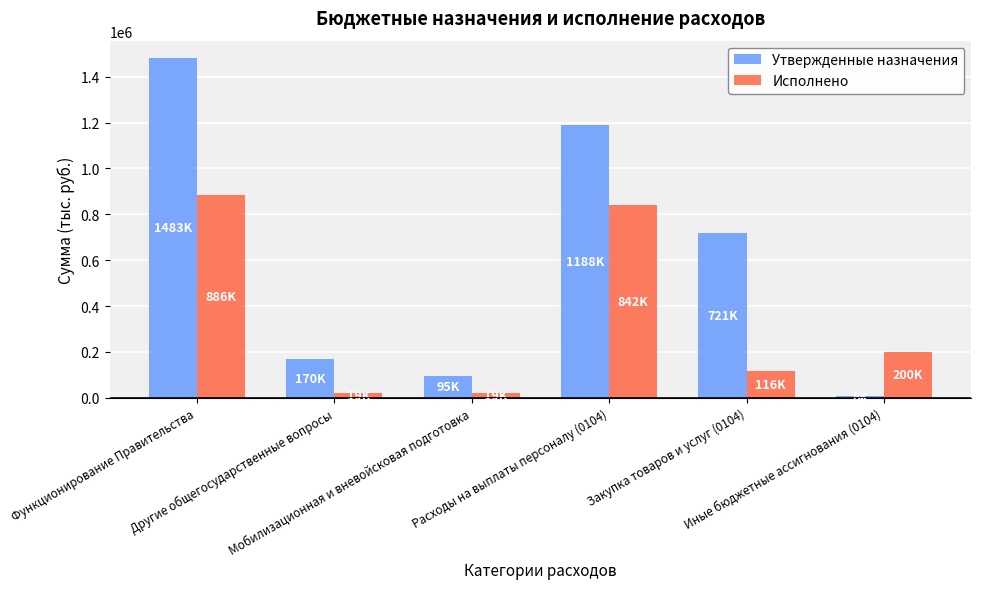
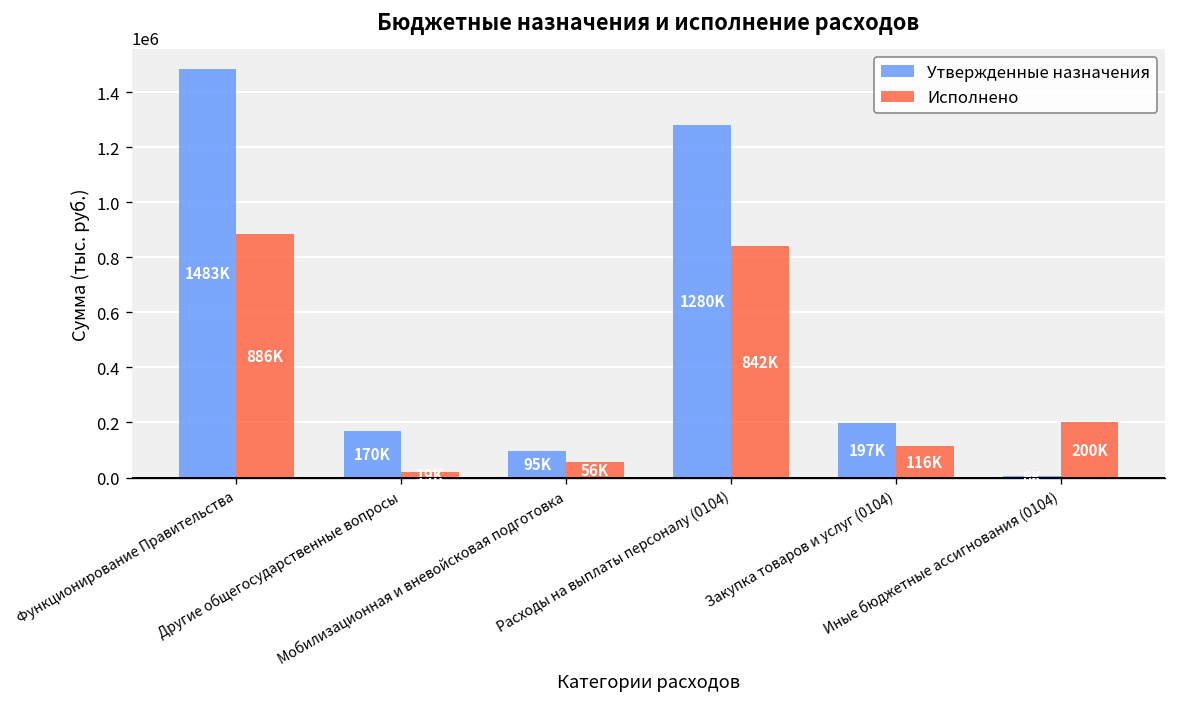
Исполнено, Мобилизационная и вневойсковая подготовка: 20000 -> 60000
Утвержденные назначения, Расходы на выплаты персоналу (0104): 1188K -> 1280K
Утвержденные назначения, Закупка товаров и услуг (0104): 721K -> 197K
